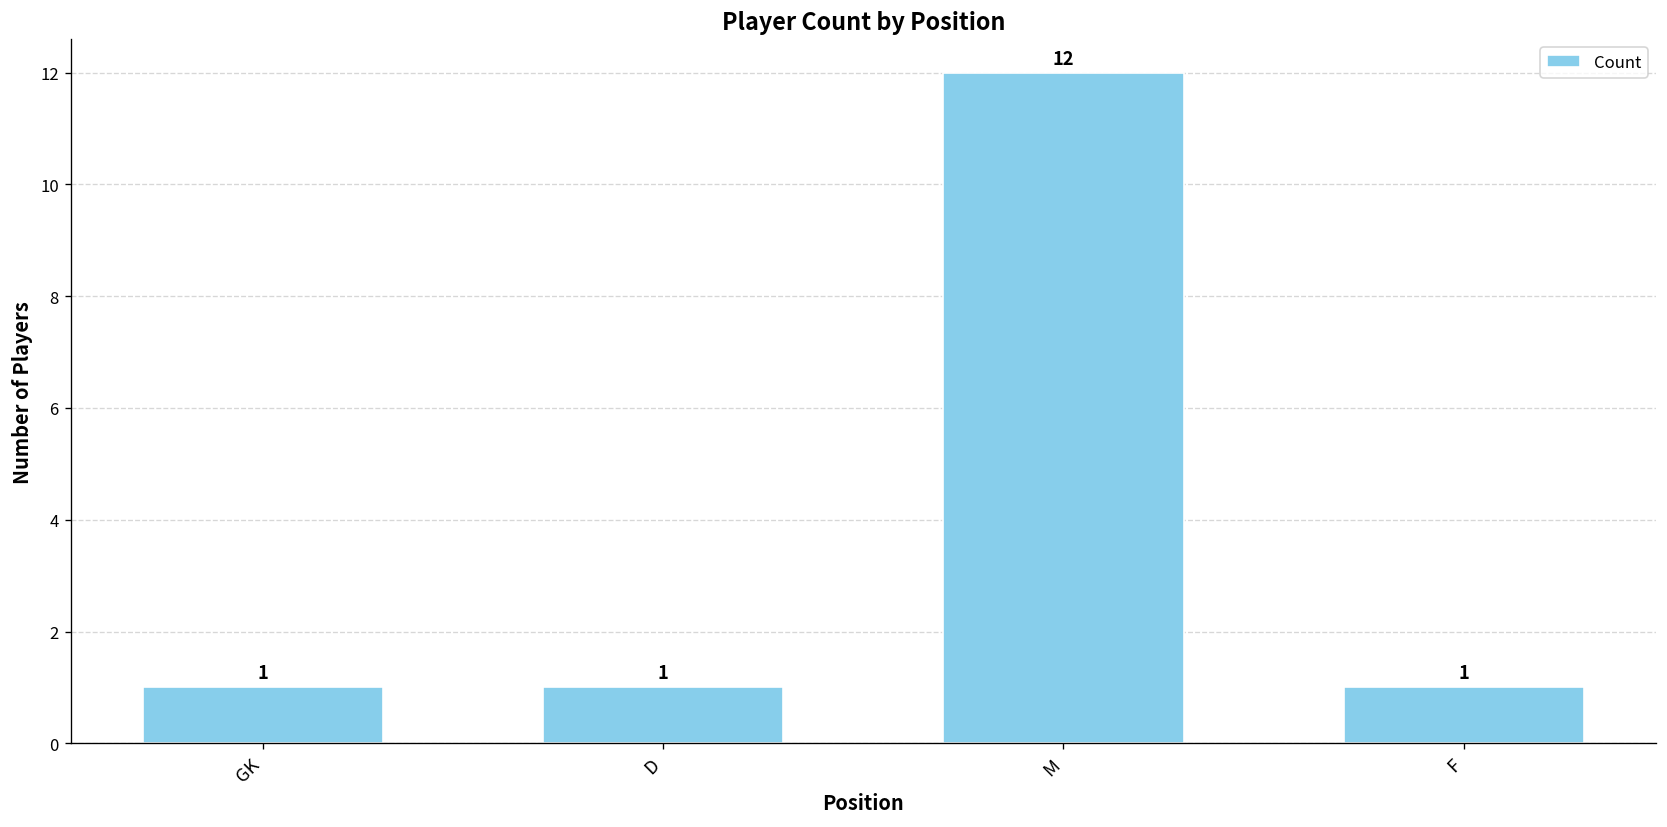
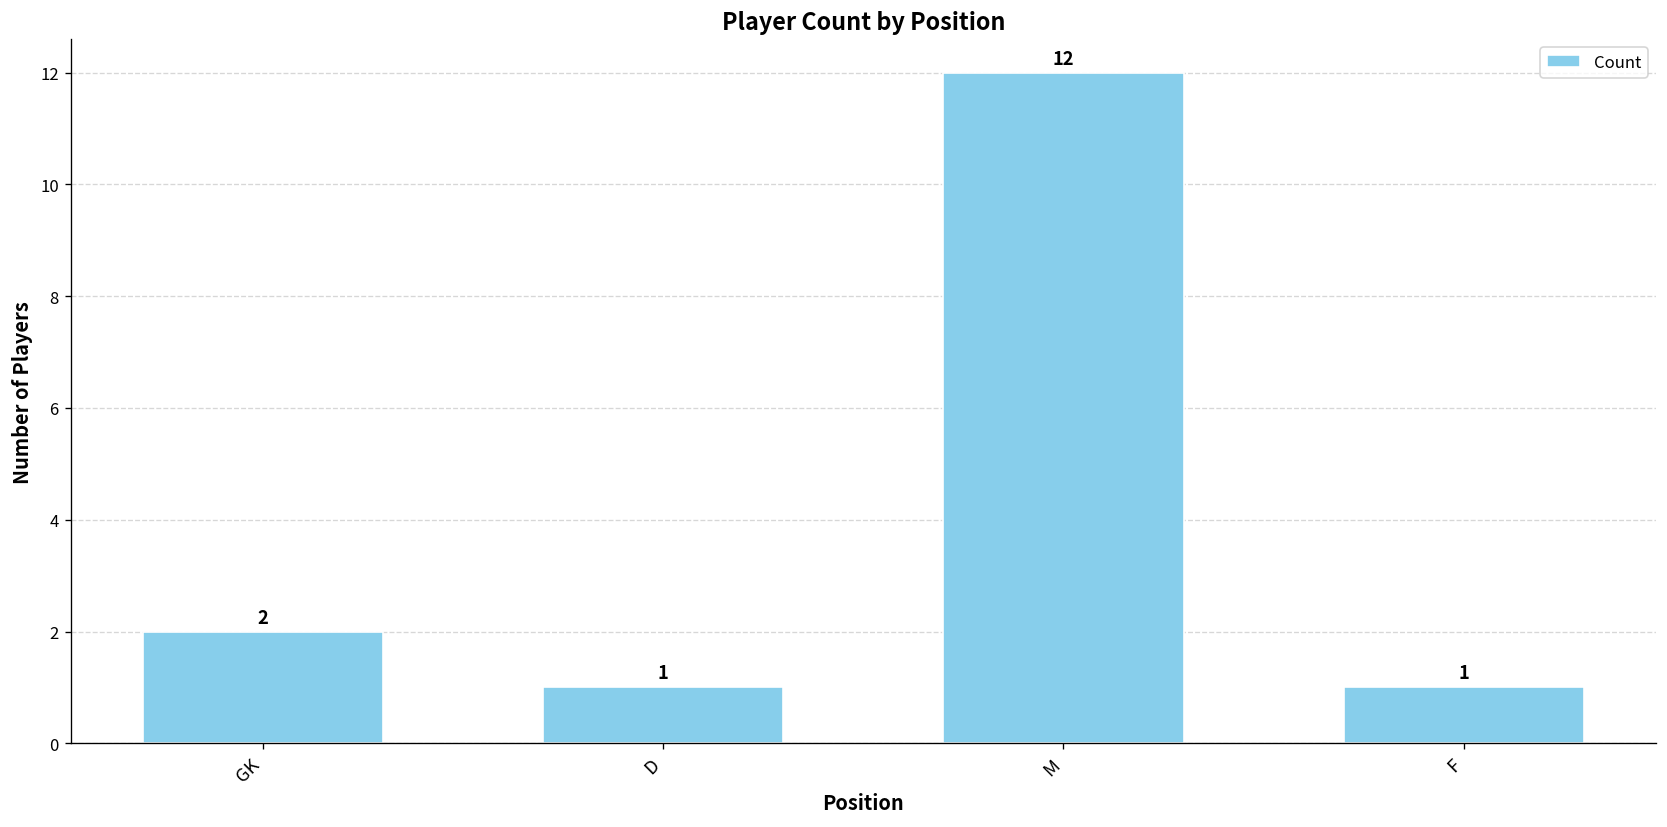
GK: 1 -> 2
